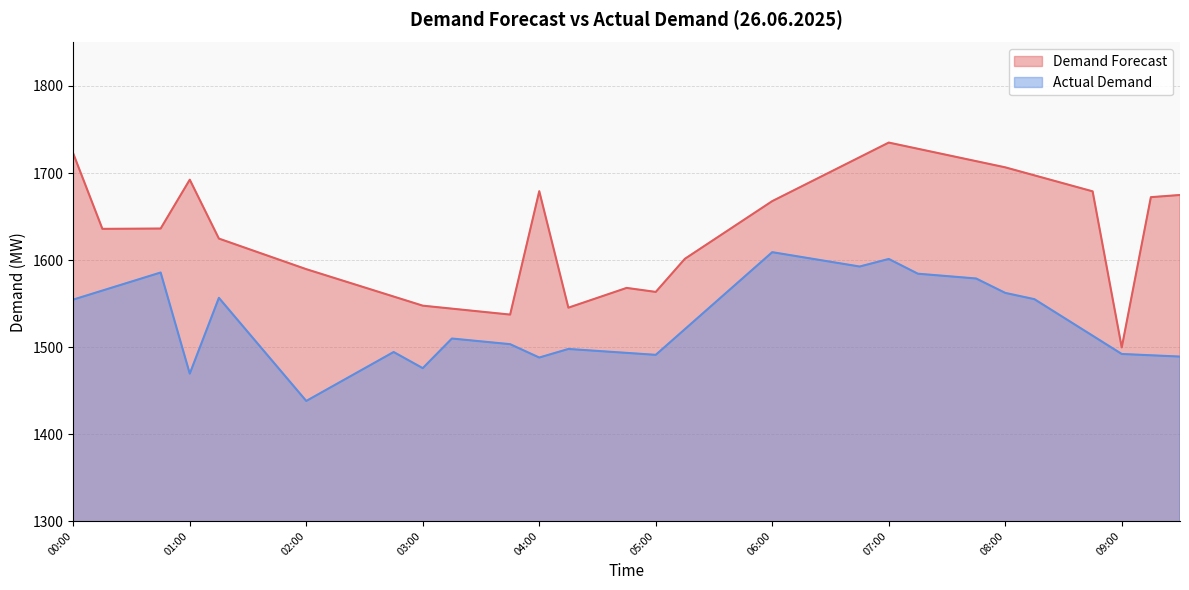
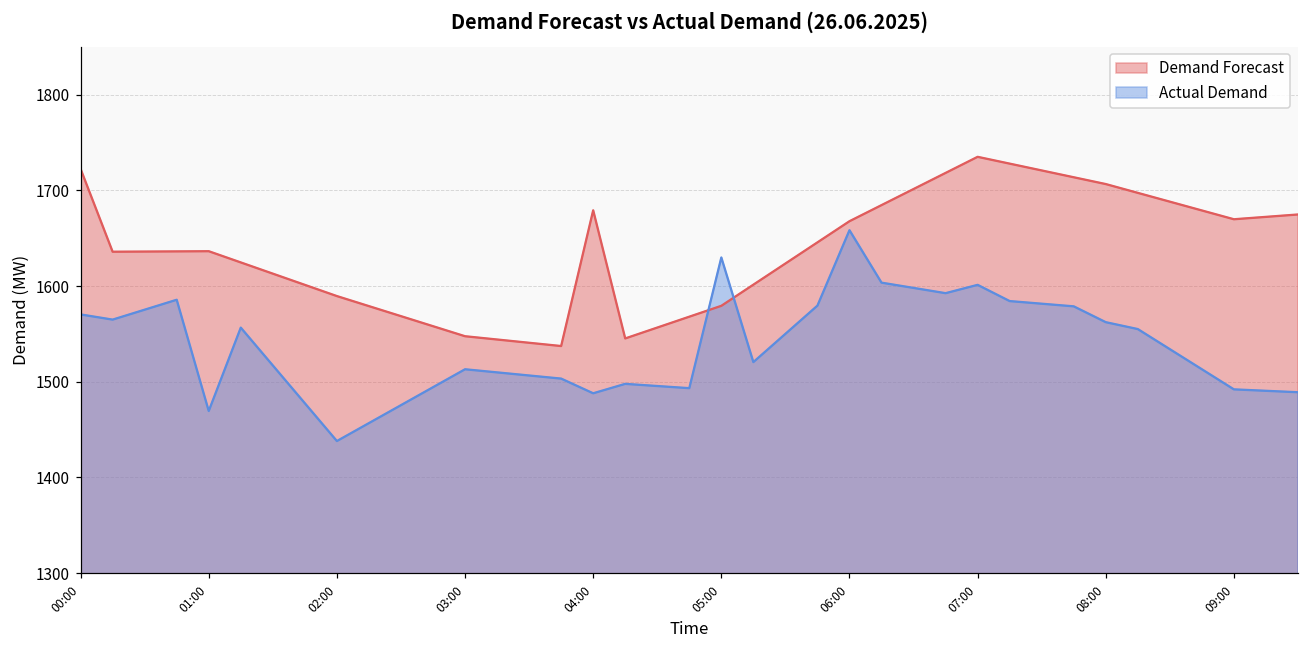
Actual Demand, 00:00: 1550 -> 1570
Demand Forecast, 01:00: 1690 -> 1640
Actual Demand, 03:00: 1480 -> 1510
Demand Forecast, 05:00: 1560 -> 1580
Actual Demand, 05:00: 1490 -> 1630
Actual Demand, 06:00: 1610 -> 1660
Demand Forecast, 09:00: 1500 -> 1670
